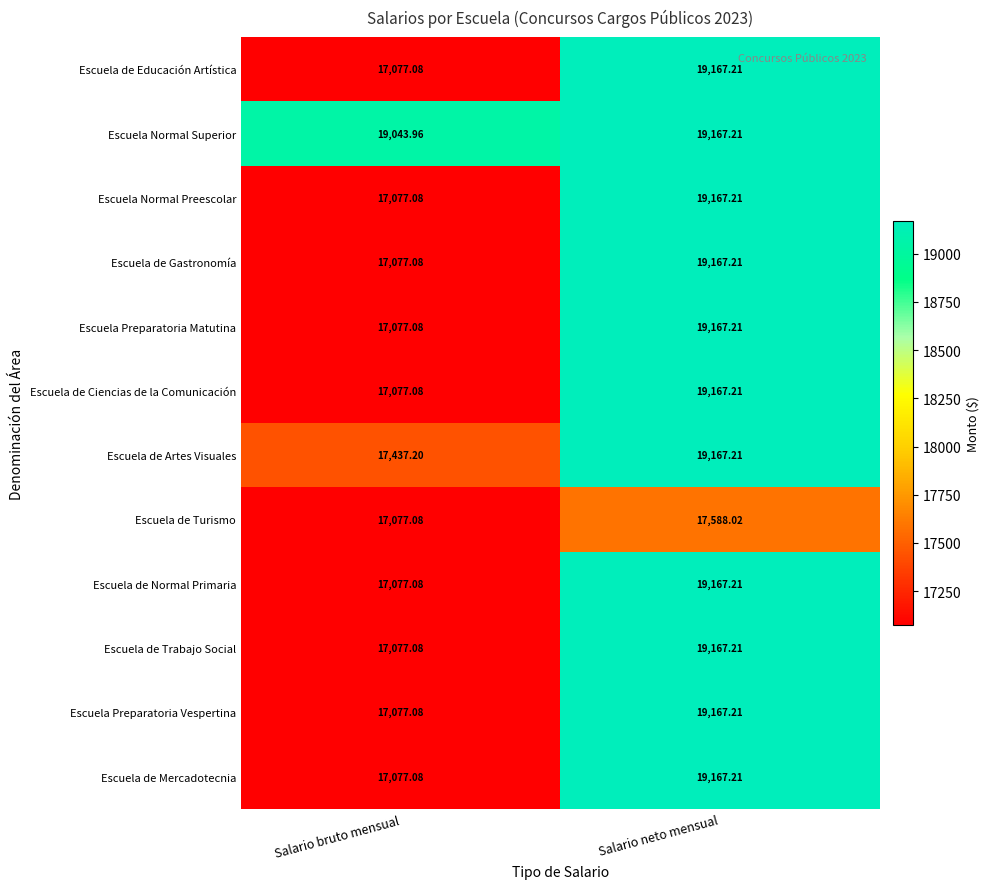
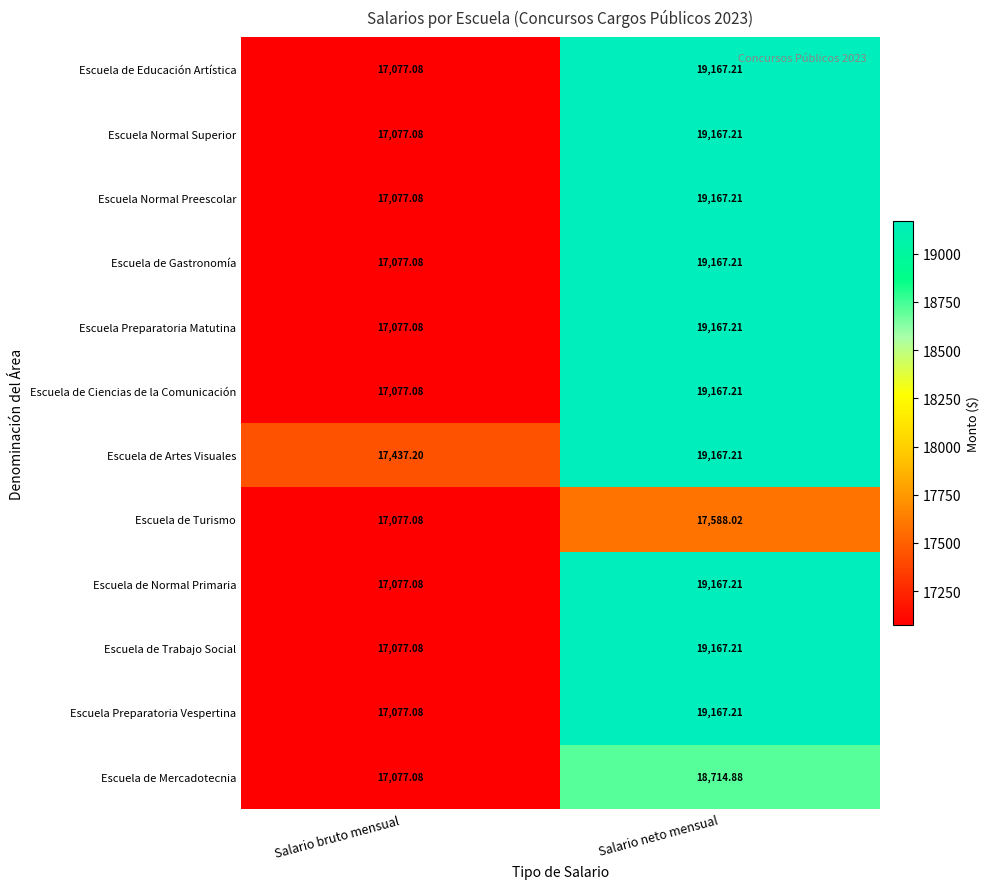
Escuela Normal Superior, Salario bruto mensual: 19,043.96 -> 17,077.08
Escuela de Mercadotecnia, Salario neto mensual: 19,167.21 -> 18,714.88
